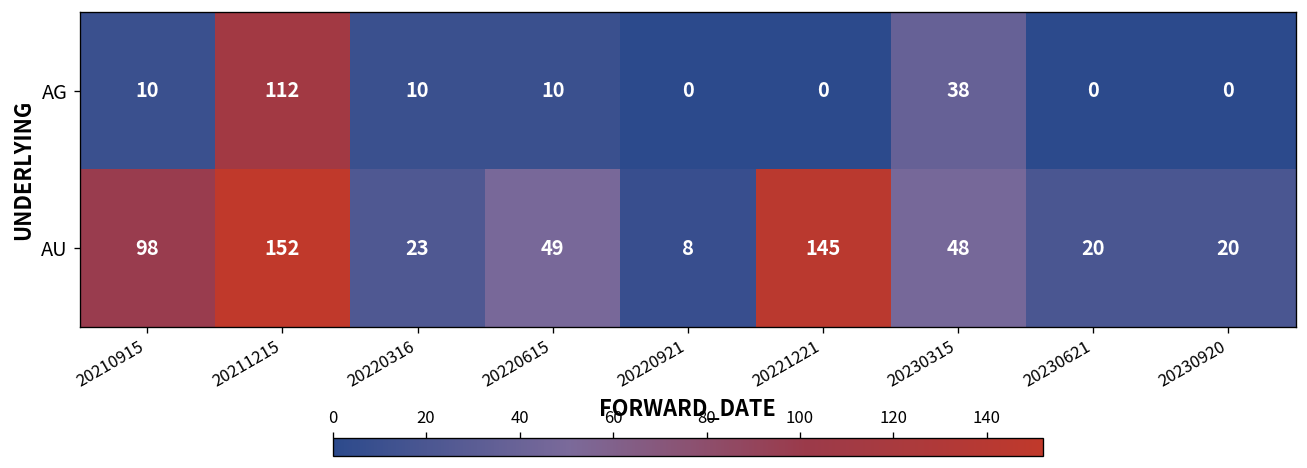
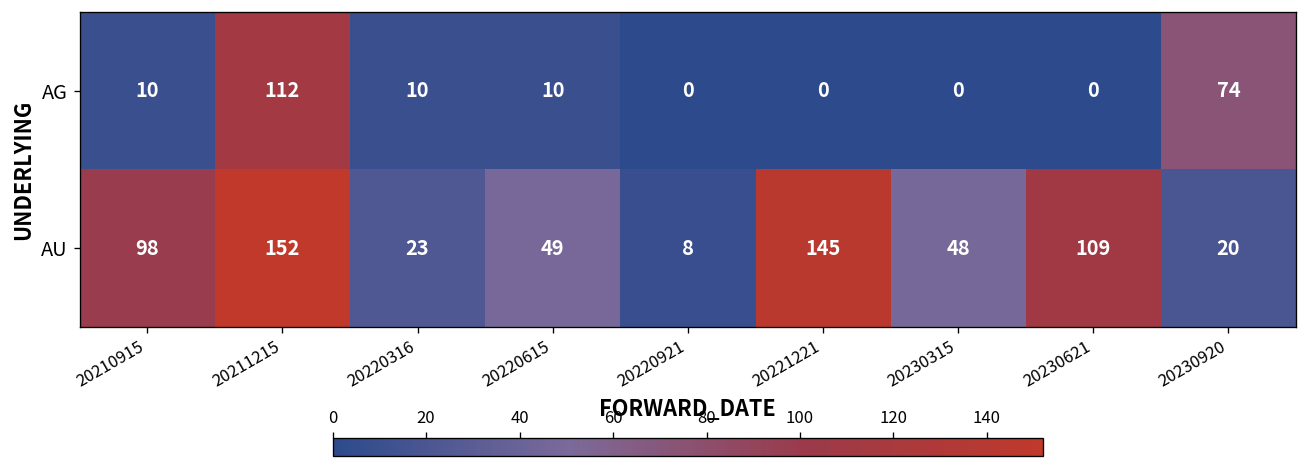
AG, 20230315: 38 -> 0
AG, 20230920: 0 -> 74
AU, 20230621: 20 -> 109
